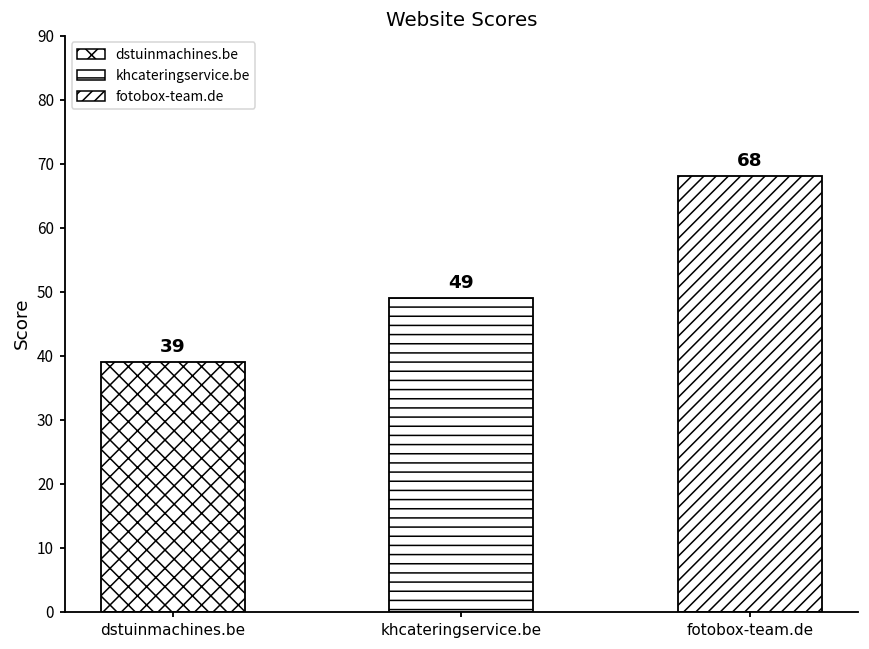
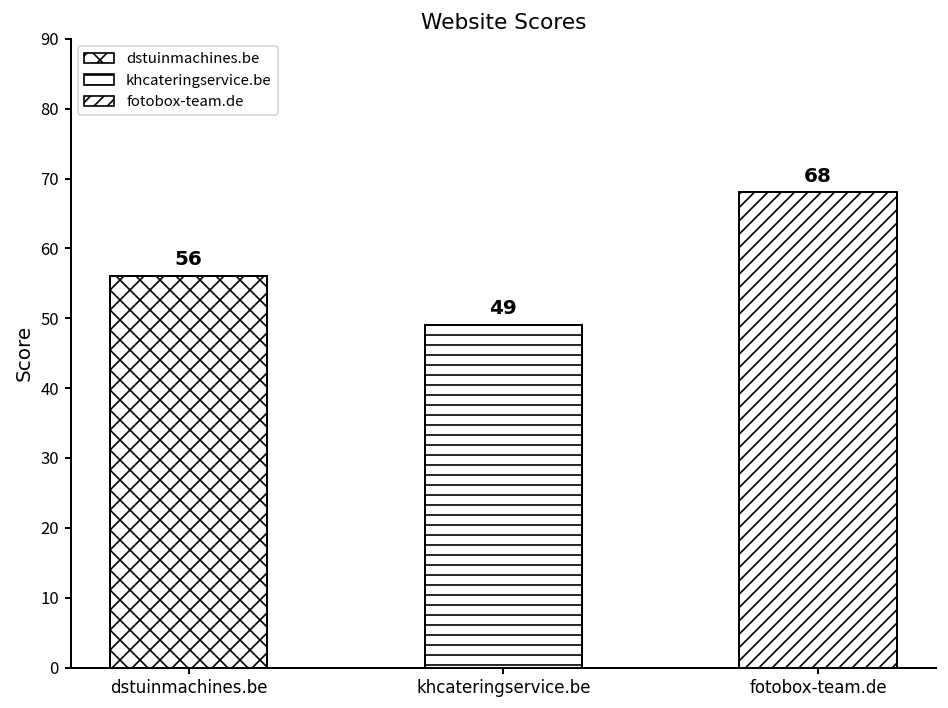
dstuinmachines.be: 39 -> 56
